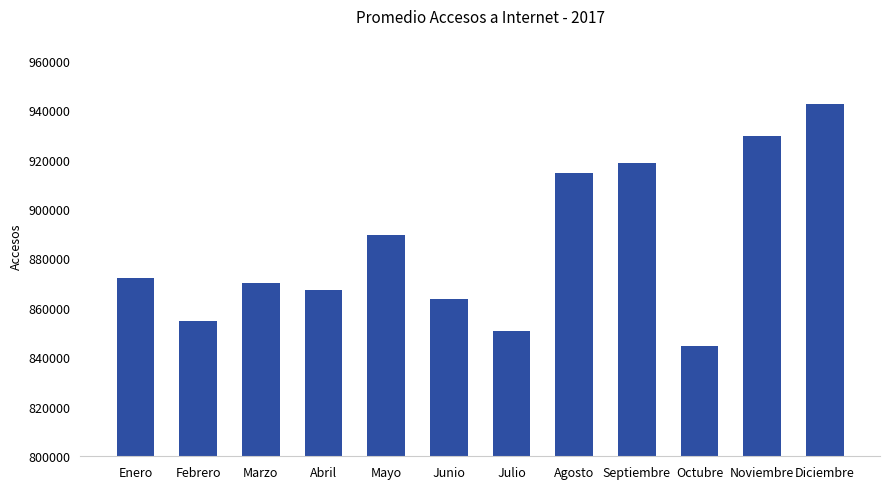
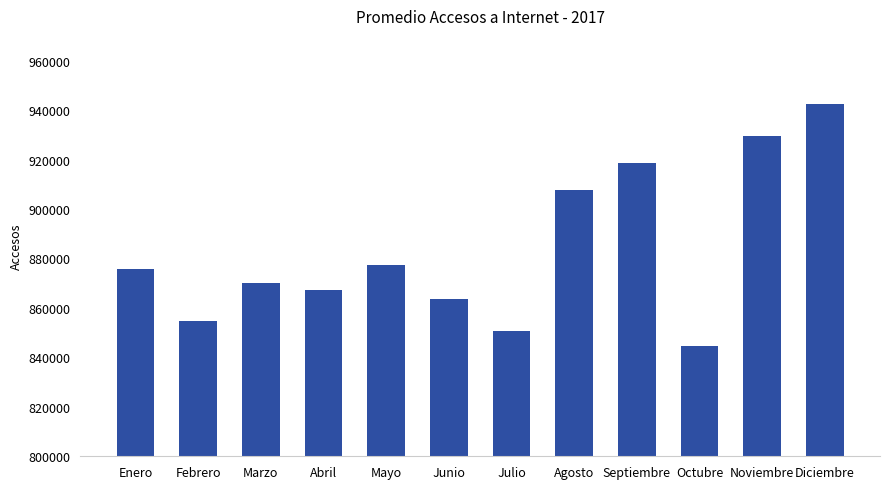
Enero: 872000 -> 876000
Mayo: 890000 -> 877000
Agosto: 915000 -> 908000
